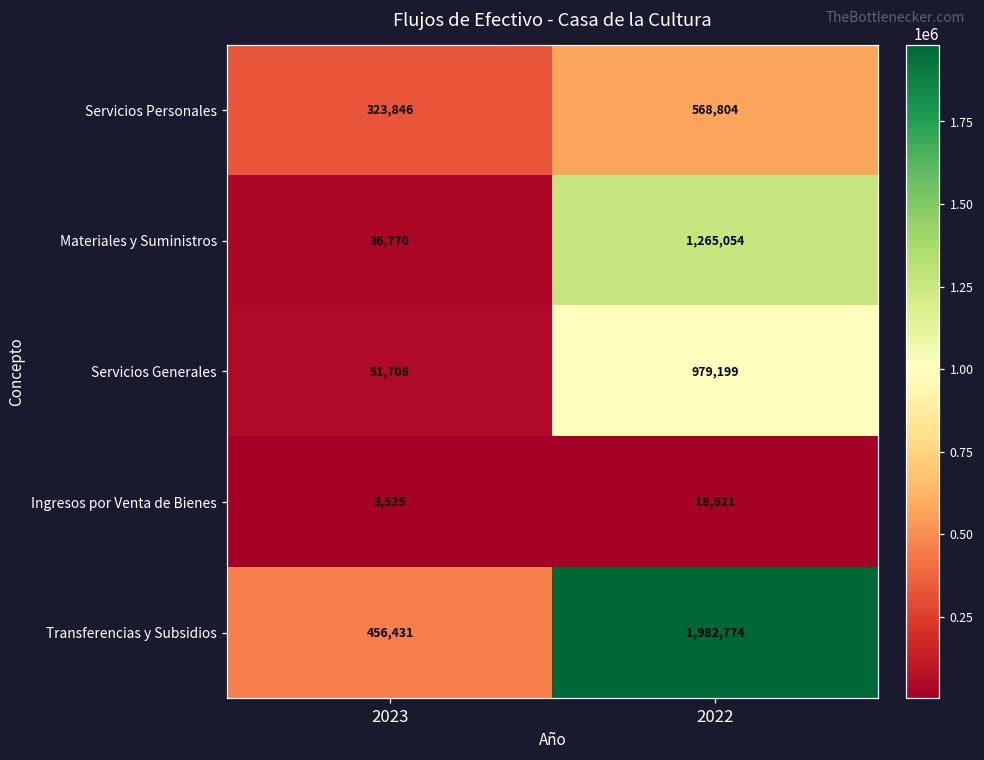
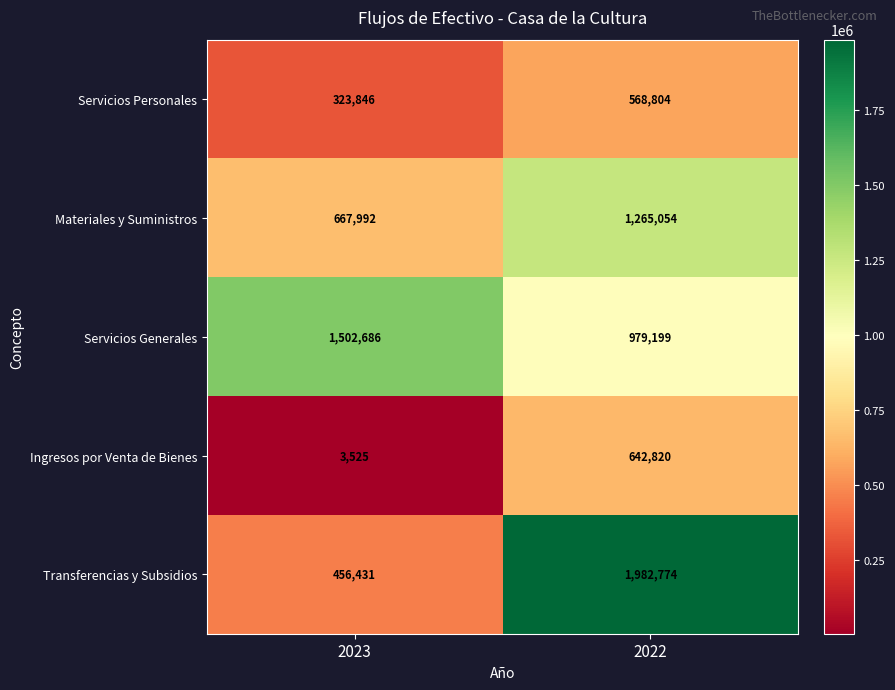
Materiales y Suministros, 2023: 36,770 -> 667,992
Servicios Generales, 2023: 51,708 -> 1,502,686
Ingresos por Venta de Bienes, 2022: 18,621 -> 642,820
